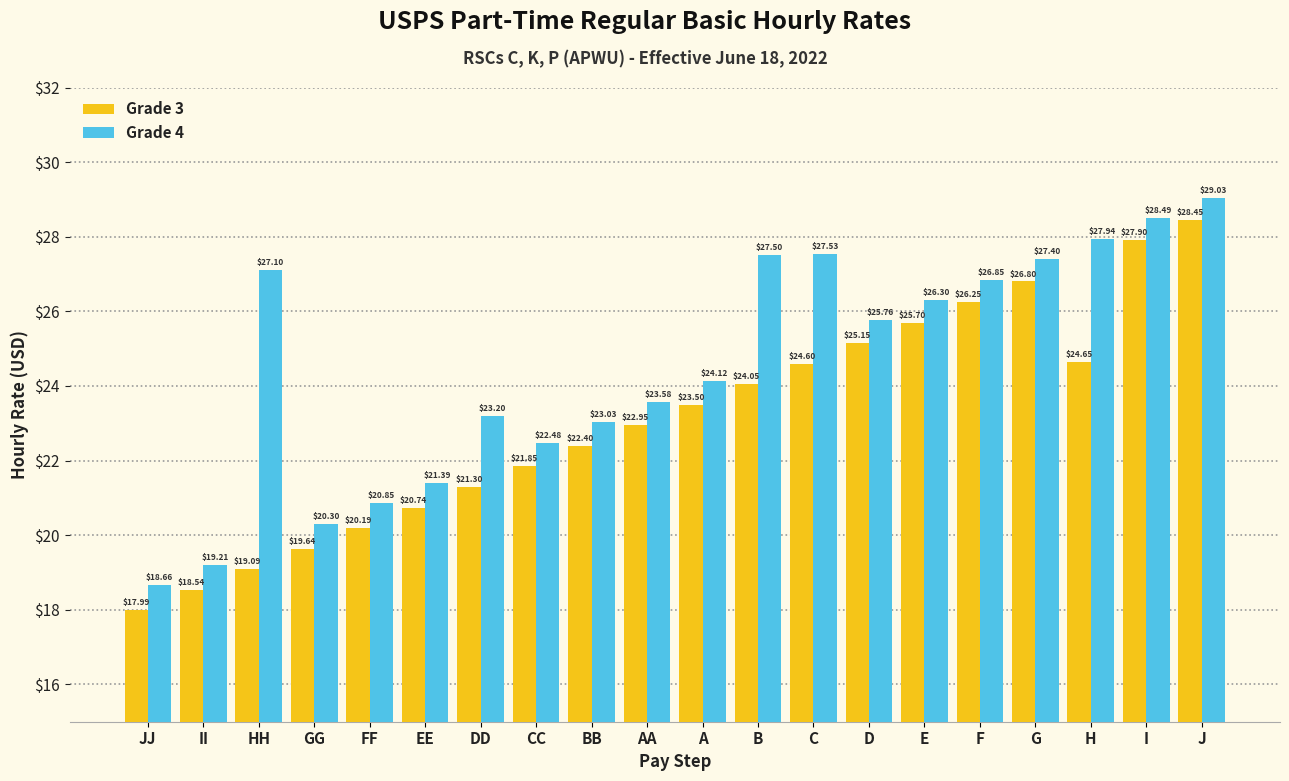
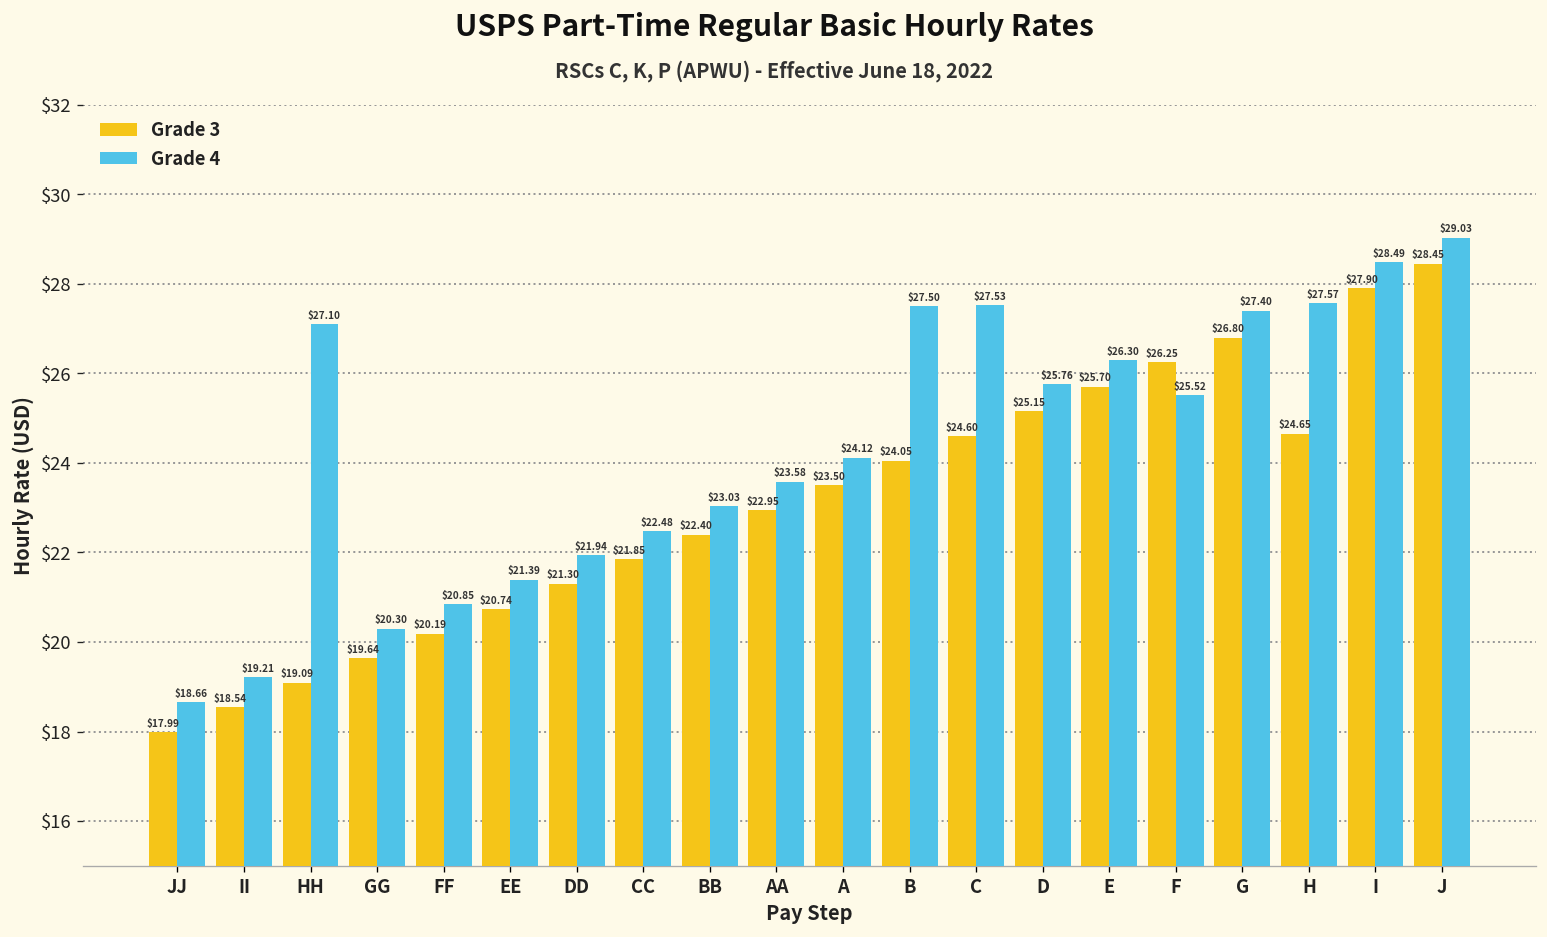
Grade 4, DD: $23.20 -> $21.94
Grade 4, F: $26.85 -> $25.52
Grade 4, H: $27.94 -> $27.57
